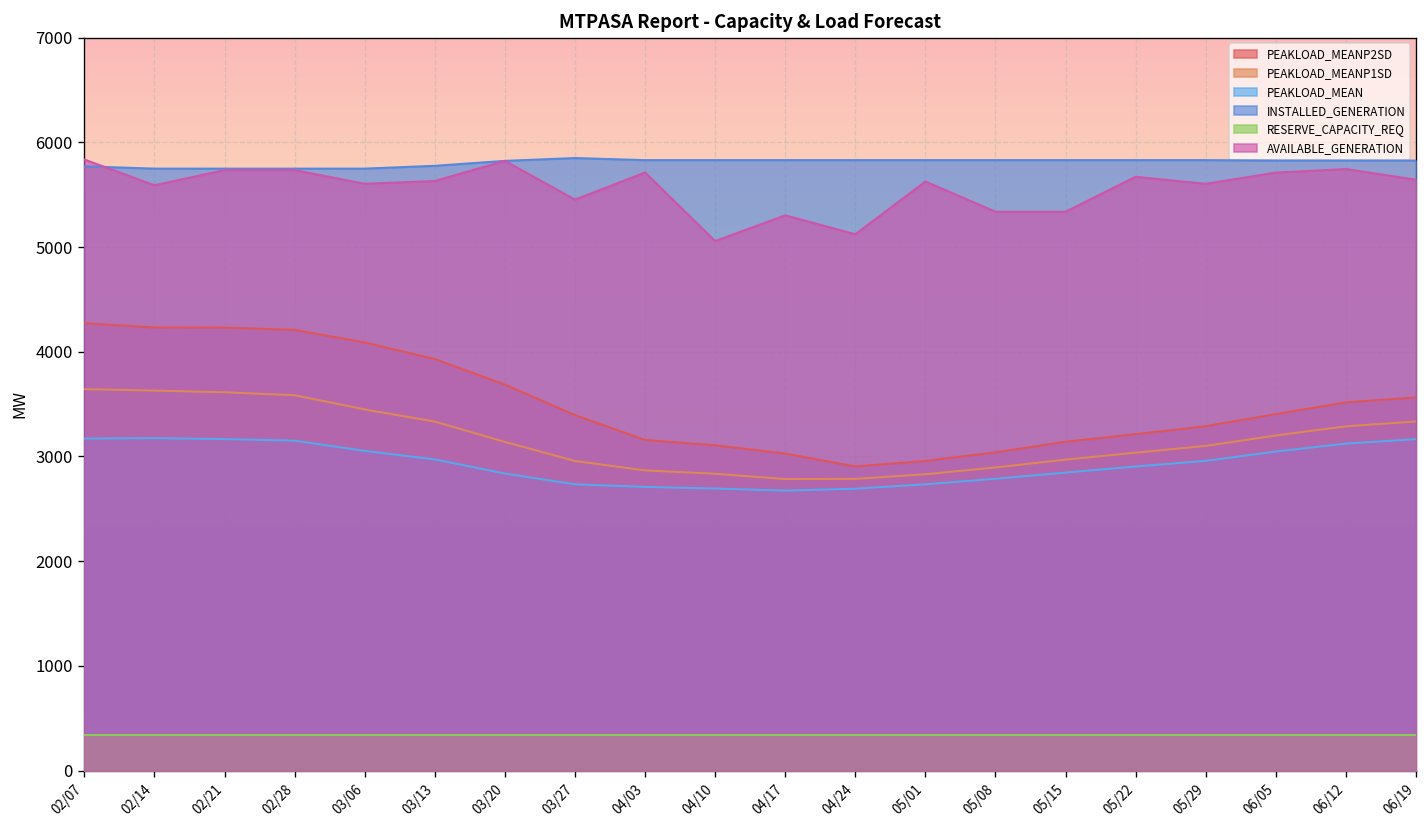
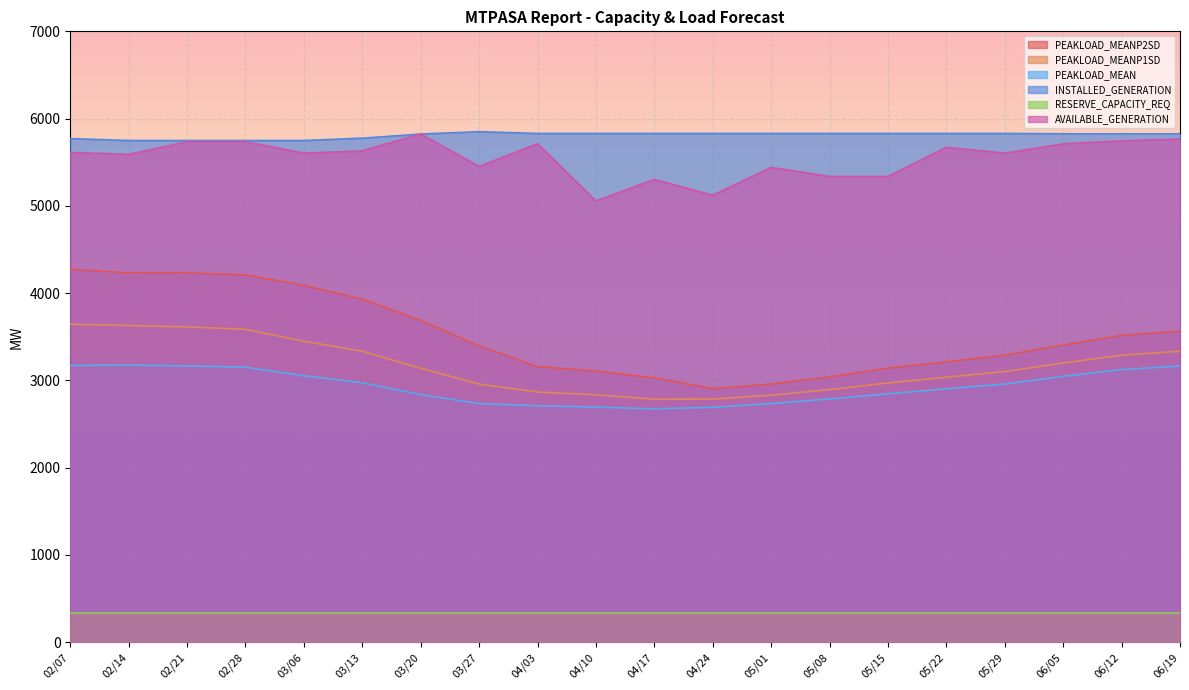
AVAILABLE_GENERATION, 02/07: 5800 -> 5600
AVAILABLE_GENERATION, 05/01: 5600 -> 5400
AVAILABLE_GENERATION, 06/19: 5600 -> 5800
